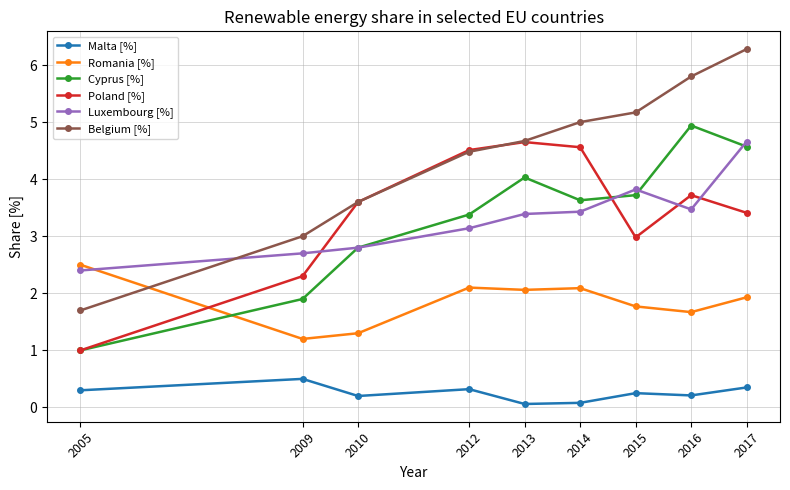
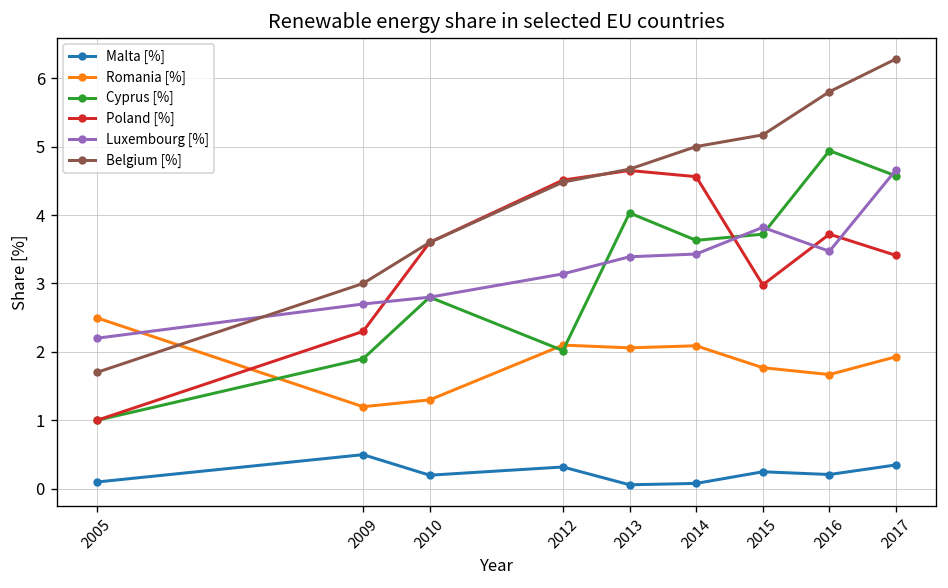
Malta [%], 2005: 0.3 -> 0.1
Luxembourg [%], 2005: 2.4 -> 2.2
Cyprus [%], 2012: 3.4 -> 2.0
